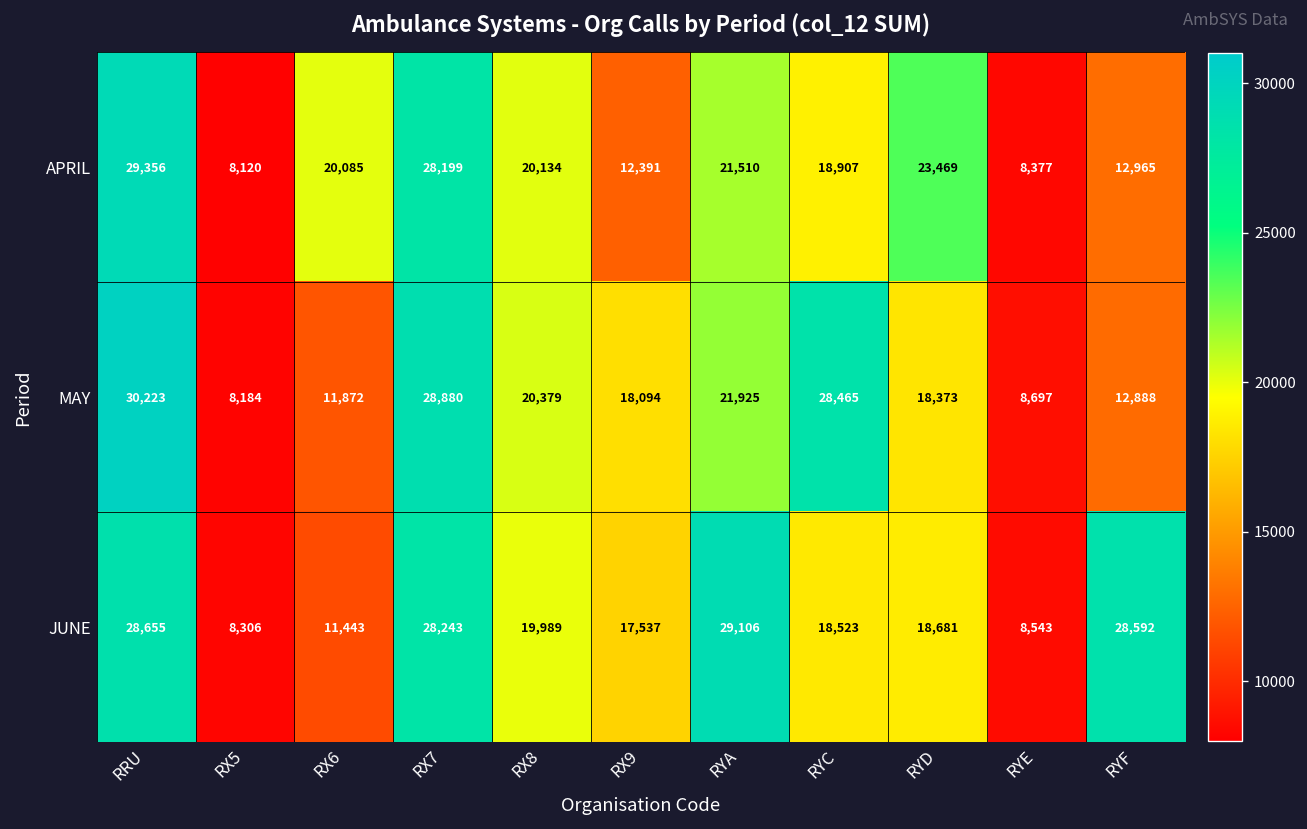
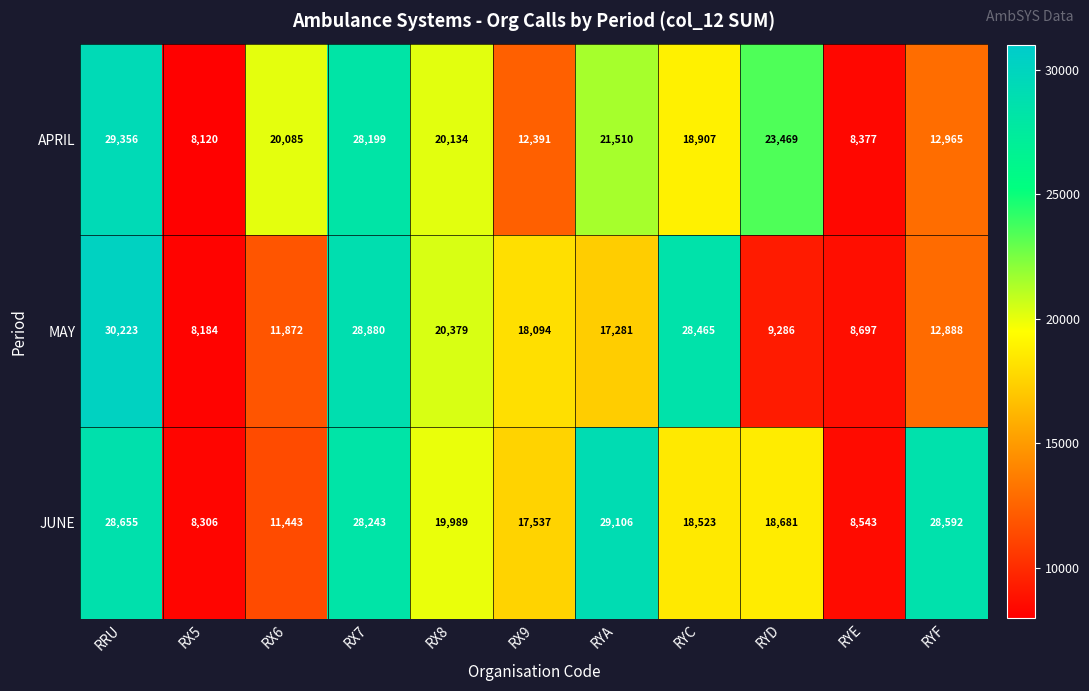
MAY, RYA: 21,925 -> 17,281
MAY, RYD: 18,373 -> 9,286
